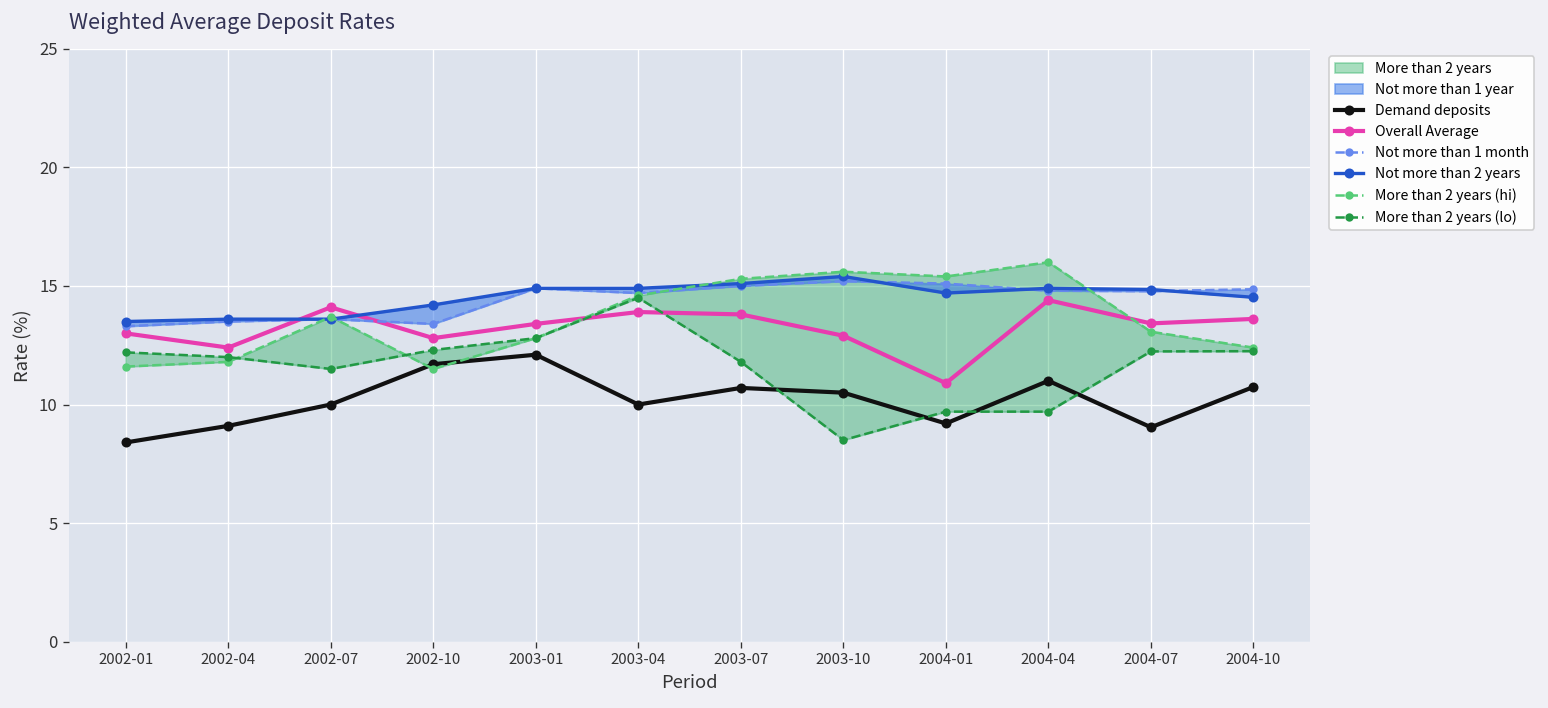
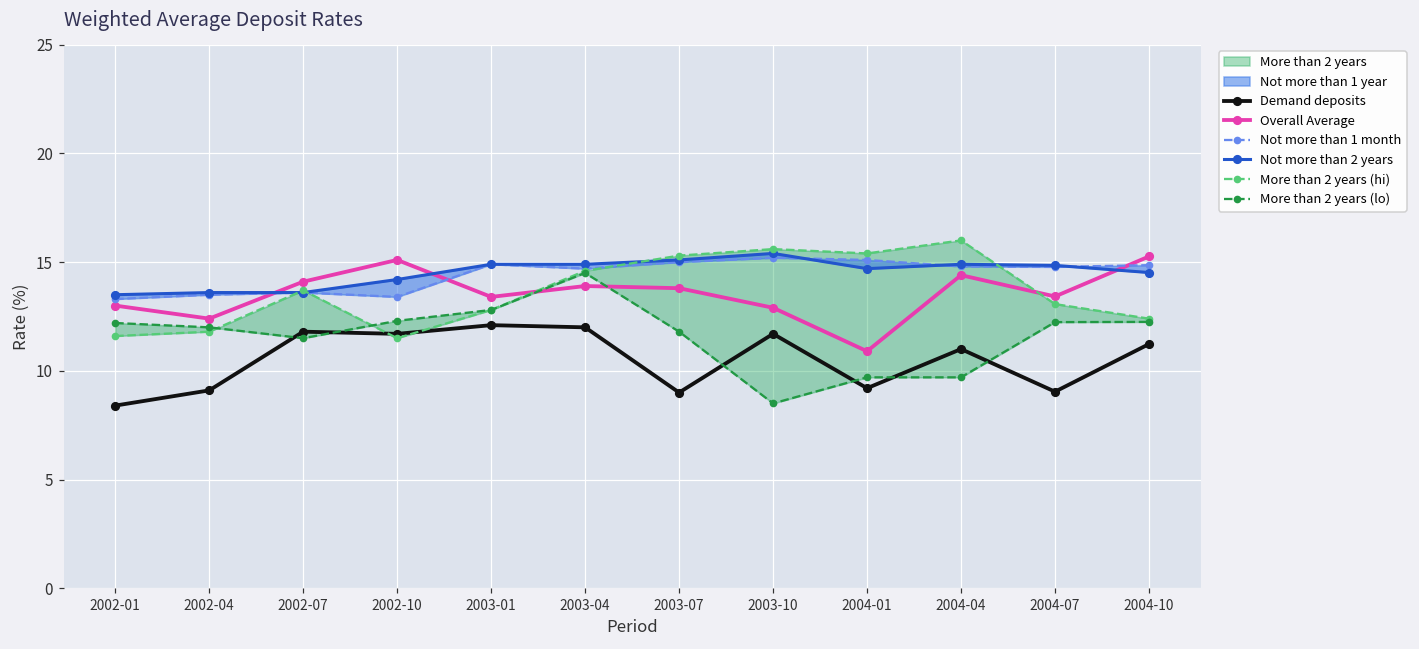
Demand deposits, 2002-07: 10.0 -> 11.8
Overall Average, 2002-10: 12.8 -> 15.1
Demand deposits, 2003-04: 10 -> 12
Demand deposits, 2003-07: 10.7 -> 9.0
Demand deposits, 2003-10: 10.5 -> 11.7
Demand deposits, 2004-10: 10.7 -> 11.2
Overall Average, 2004-10: 13.6 -> 15.3
